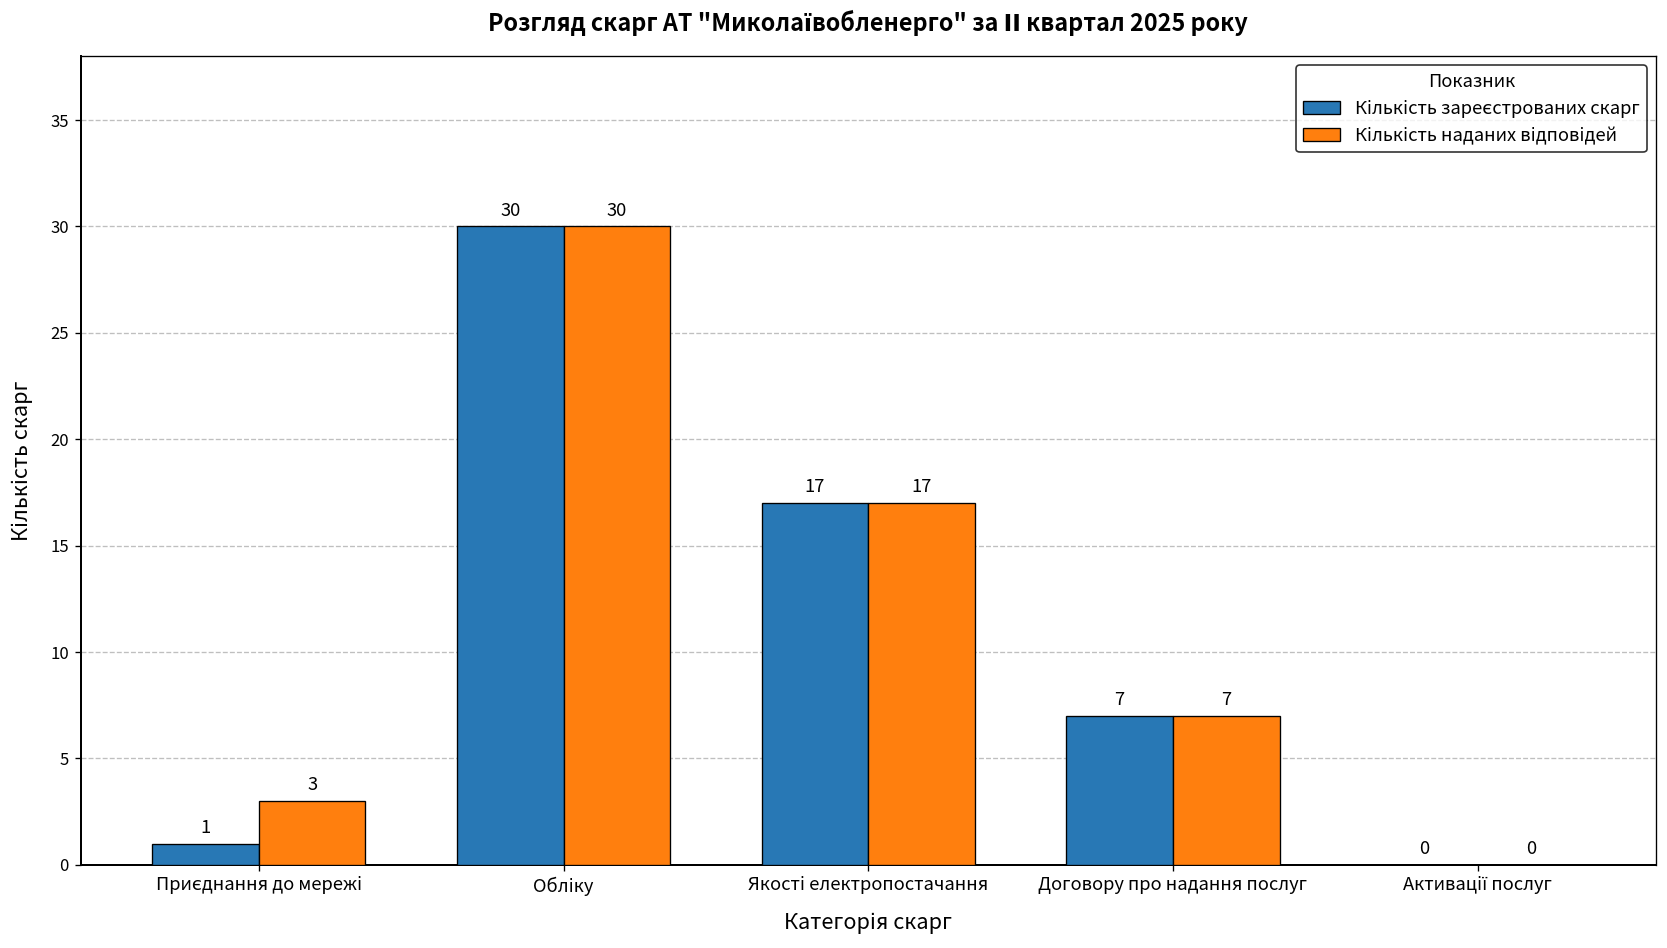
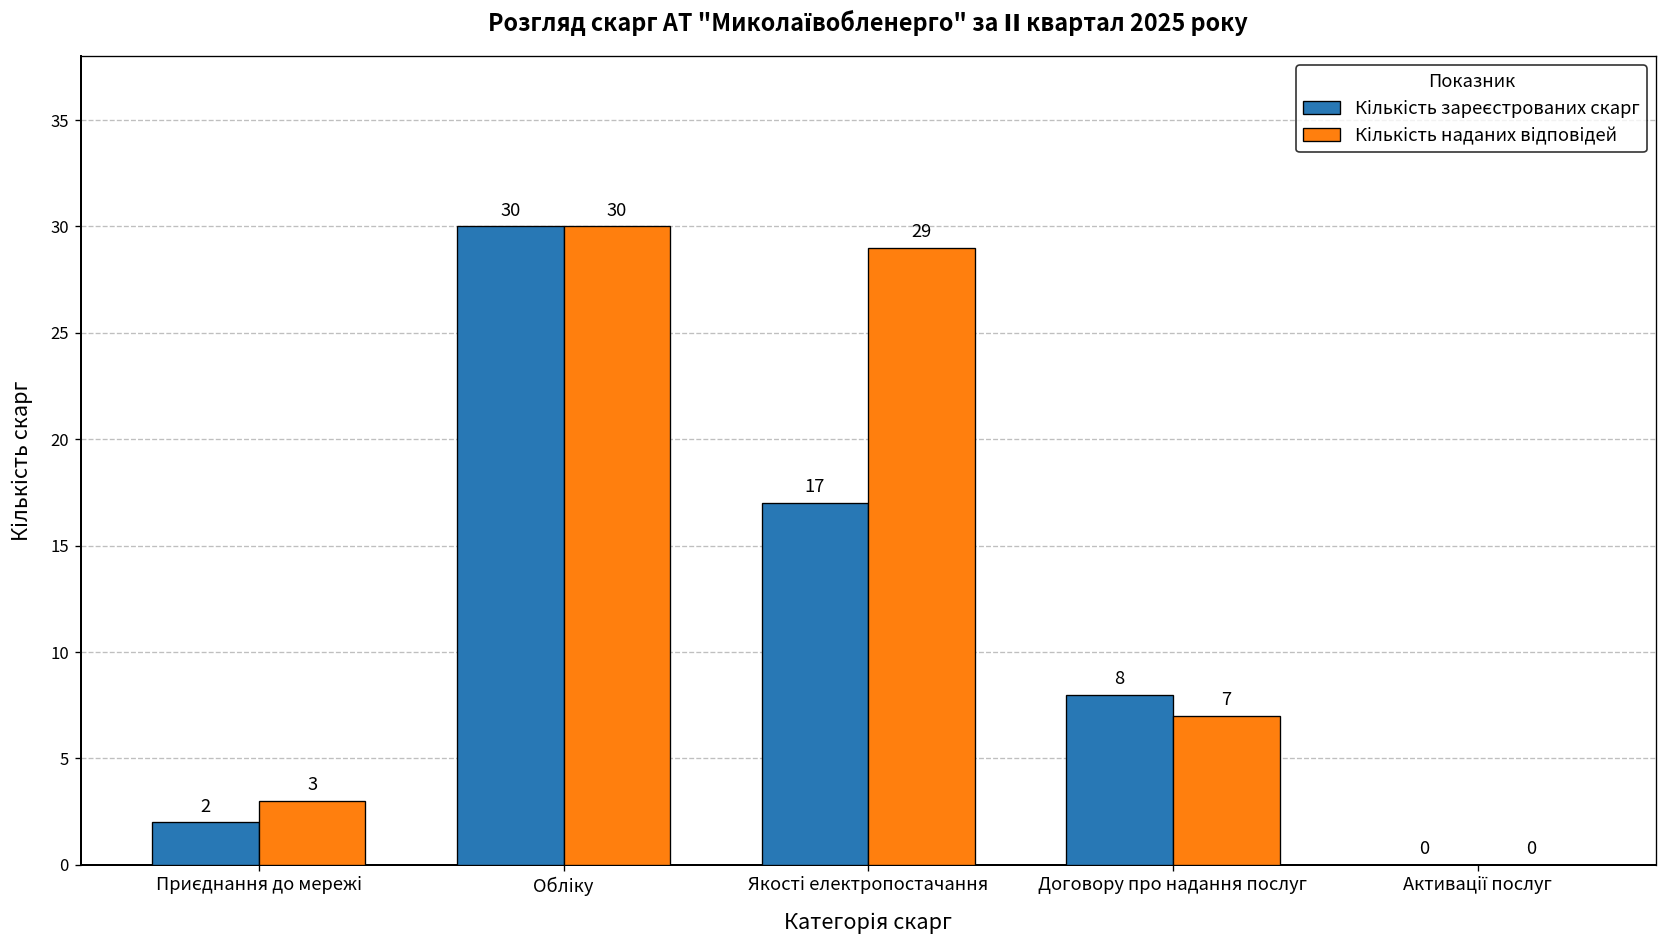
Кількість зареєстрованих скарг, Приєднання до мережі: 1 -> 2
Кількість наданих відповідей, Якості електропостачання: 17 -> 29
Кількість зареєстрованих скарг, Договору про надання послуг: 7 -> 8
